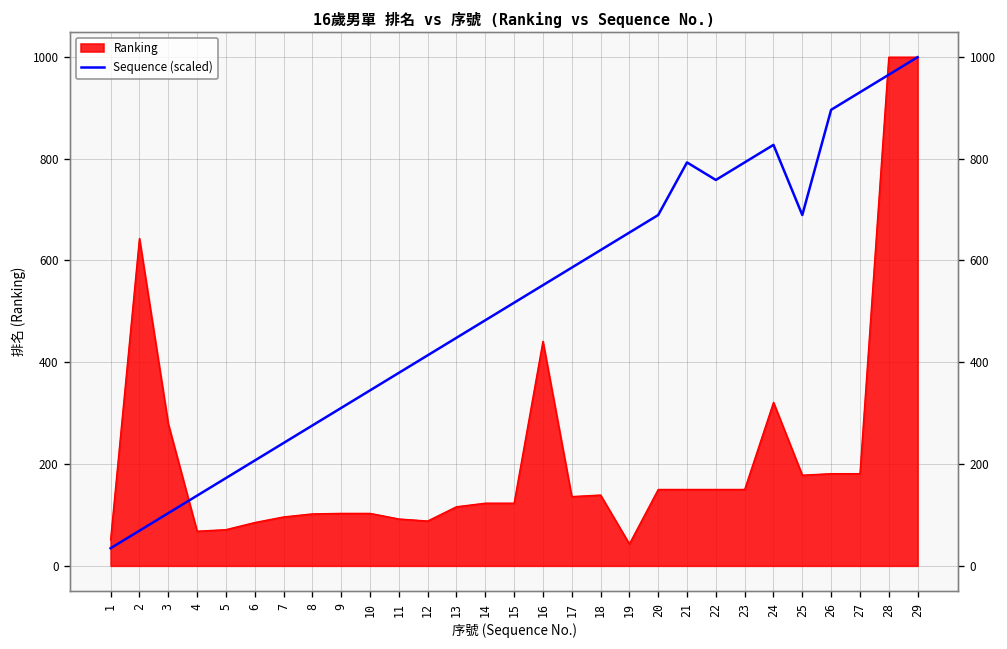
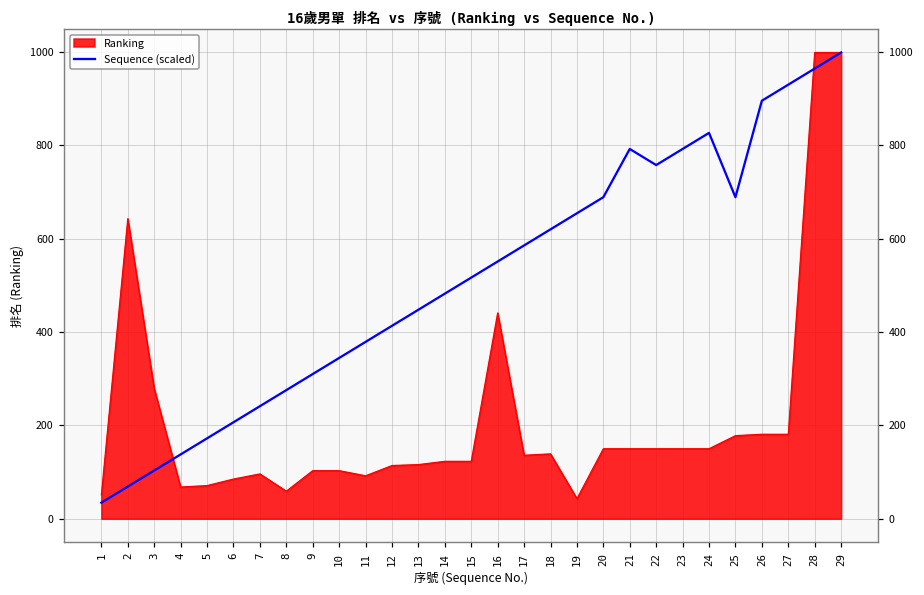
Ranking, 8: 100 -> 60
Ranking, 12: 90 -> 110
Ranking, 24: 320 -> 150
